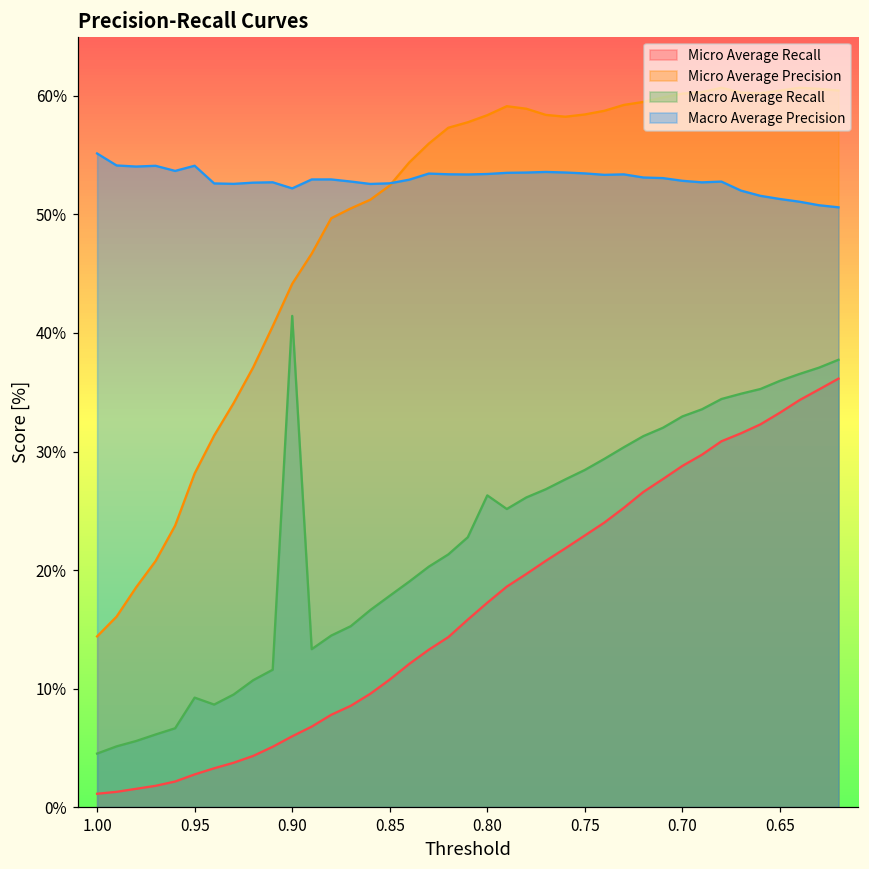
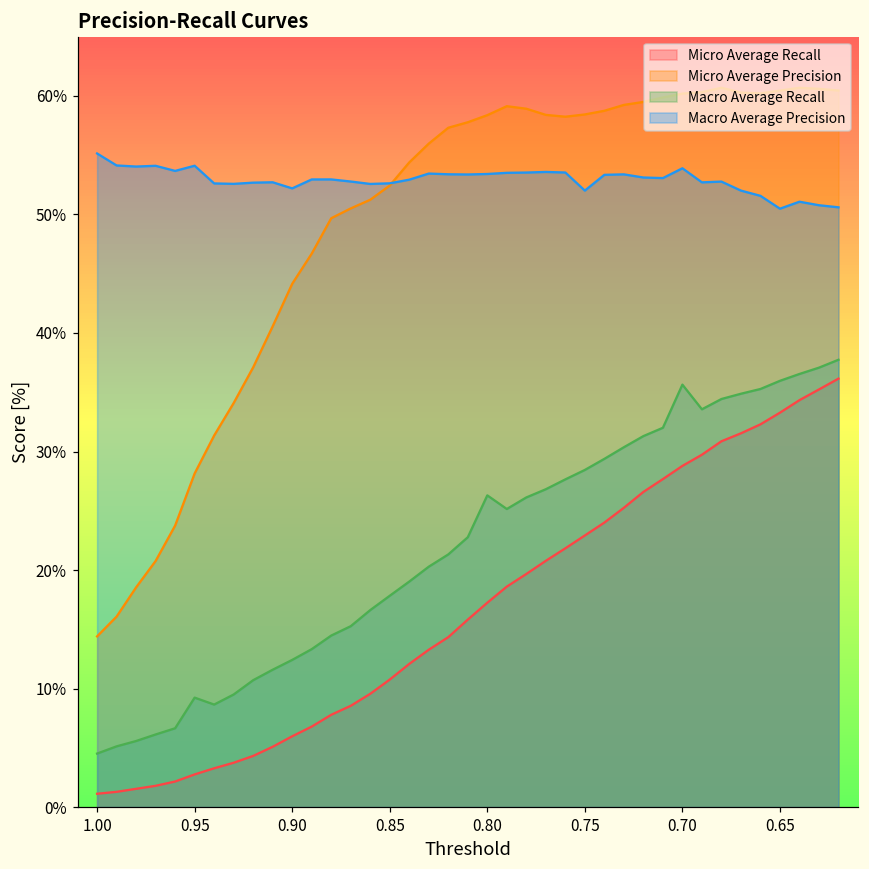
Macro Average Recall, 0.90: 41.4% -> 12.4%
Macro Average Precision, 0.75: 53.5% -> 52.0%
Macro Average Recall, 0.70: 33.0% -> 35.6%
Macro Average Precision, 0.70: 52.8% -> 53.9%
Macro Average Precision, 0.65: 51.3% -> 50.5%
